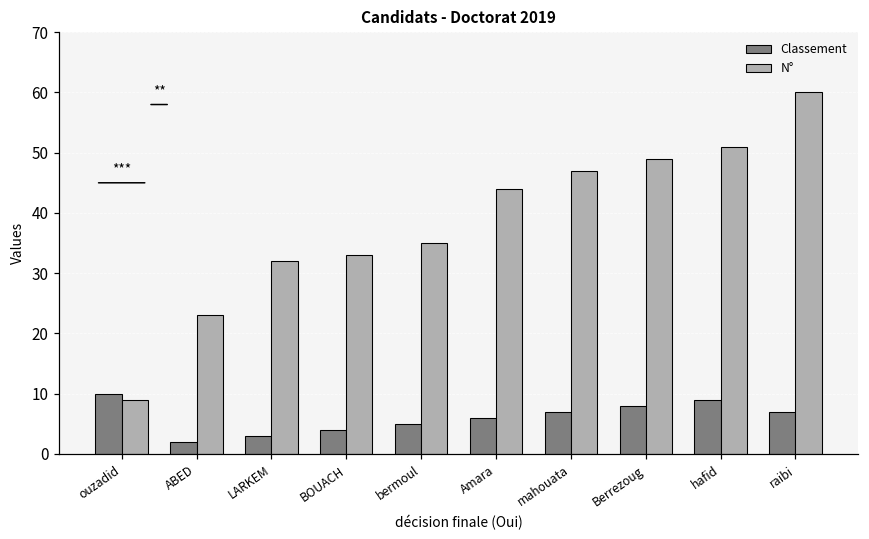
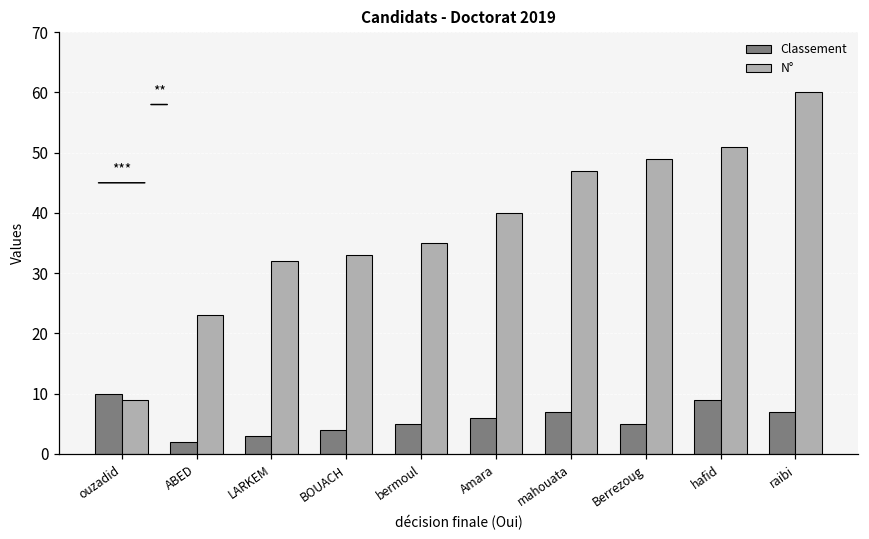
N°, Amara: 44 -> 40
Classement, Berrezoug: 8 -> 5
